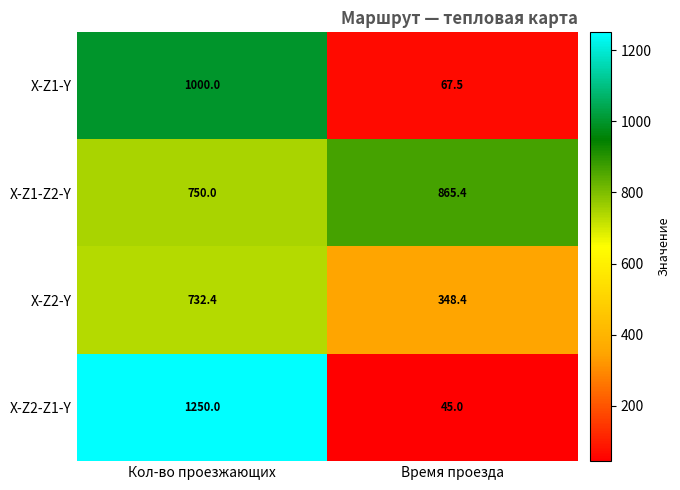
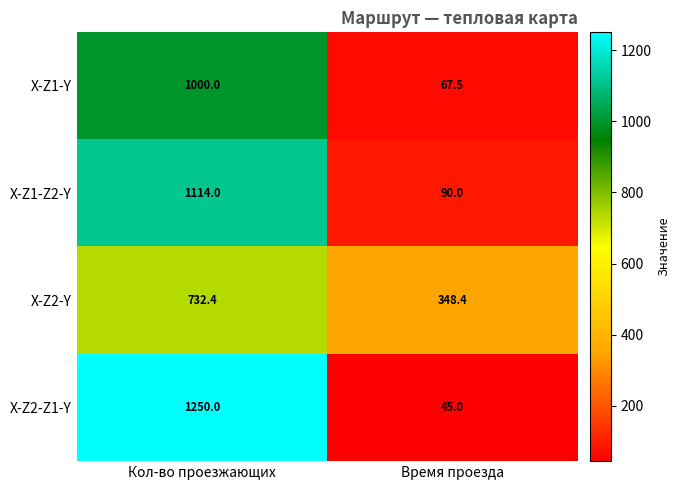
X-Z1-Z2-Y, Кол-во проезжающих: 750.0 -> 1114.0
X-Z1-Z2-Y, Время проезда: 865.4 -> 90.0
